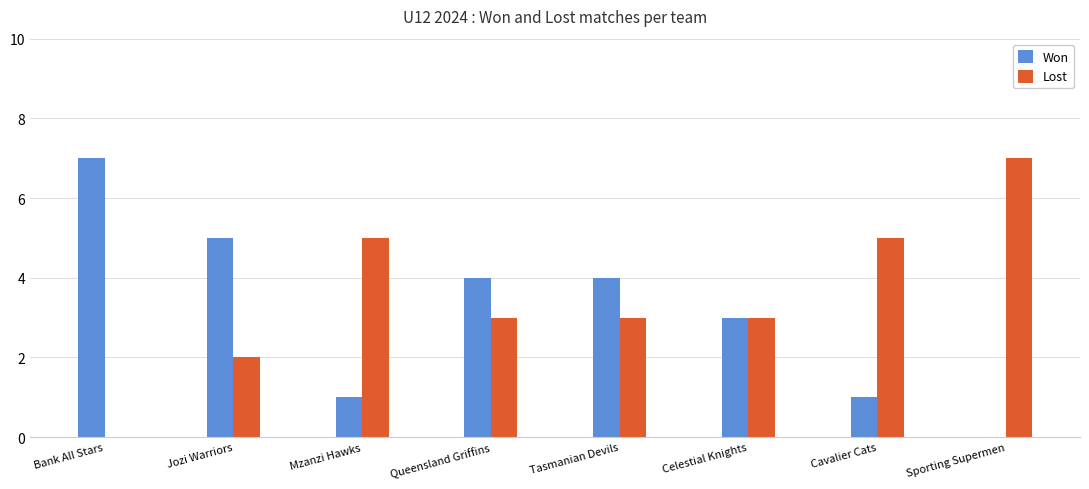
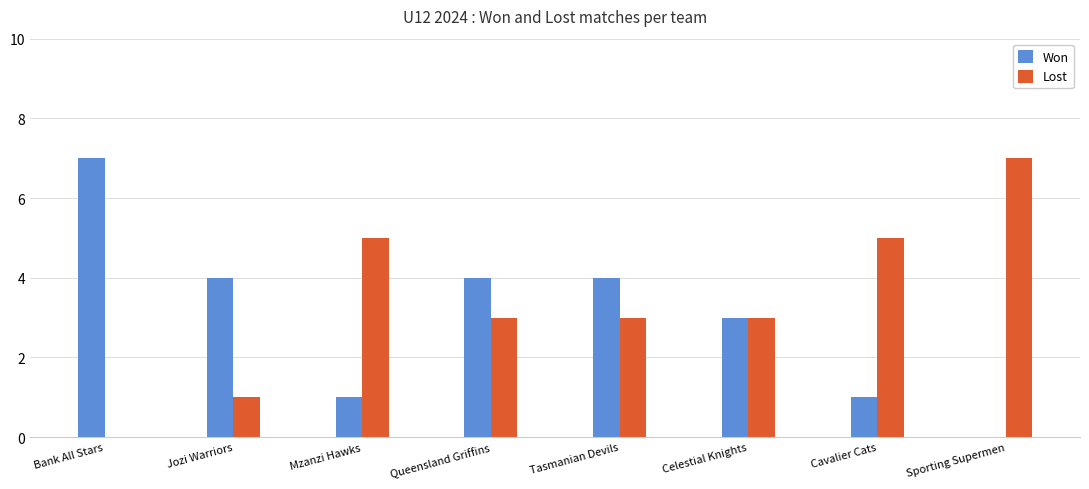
Won, Jozi Warriors: 5 -> 4
Lost, Jozi Warriors: 2 -> 1
